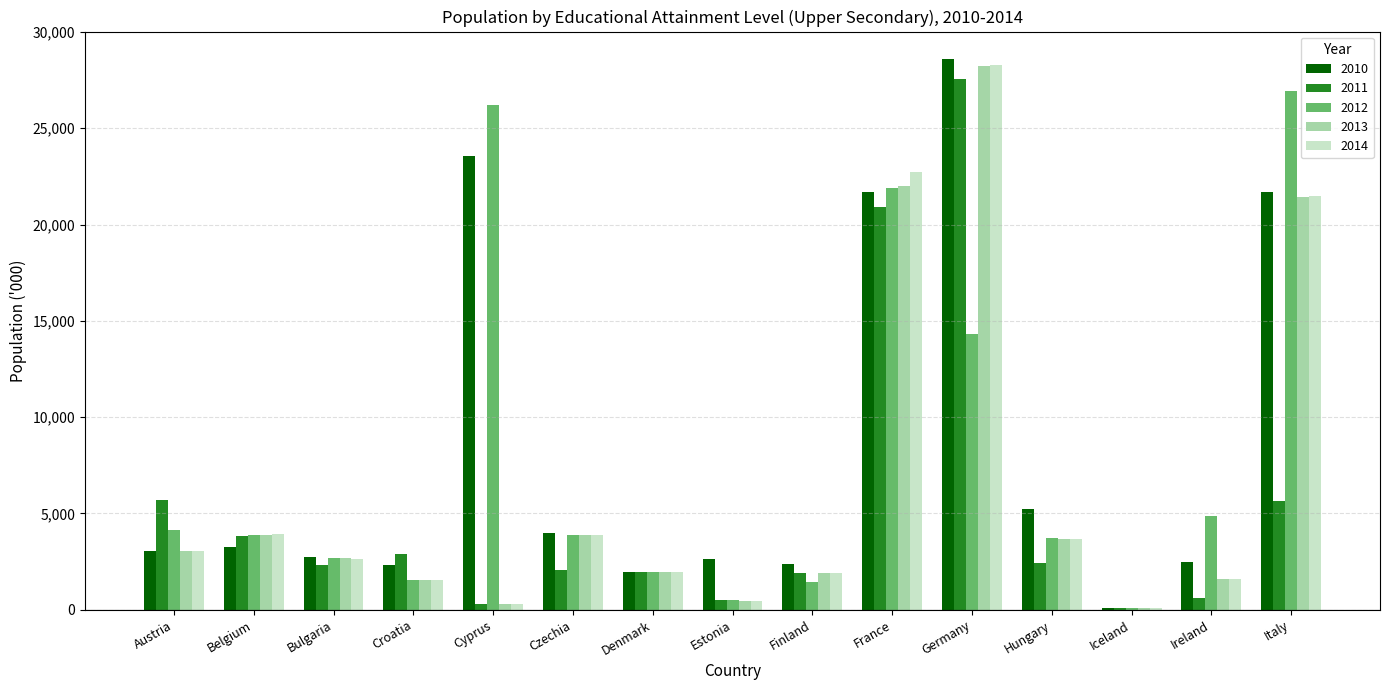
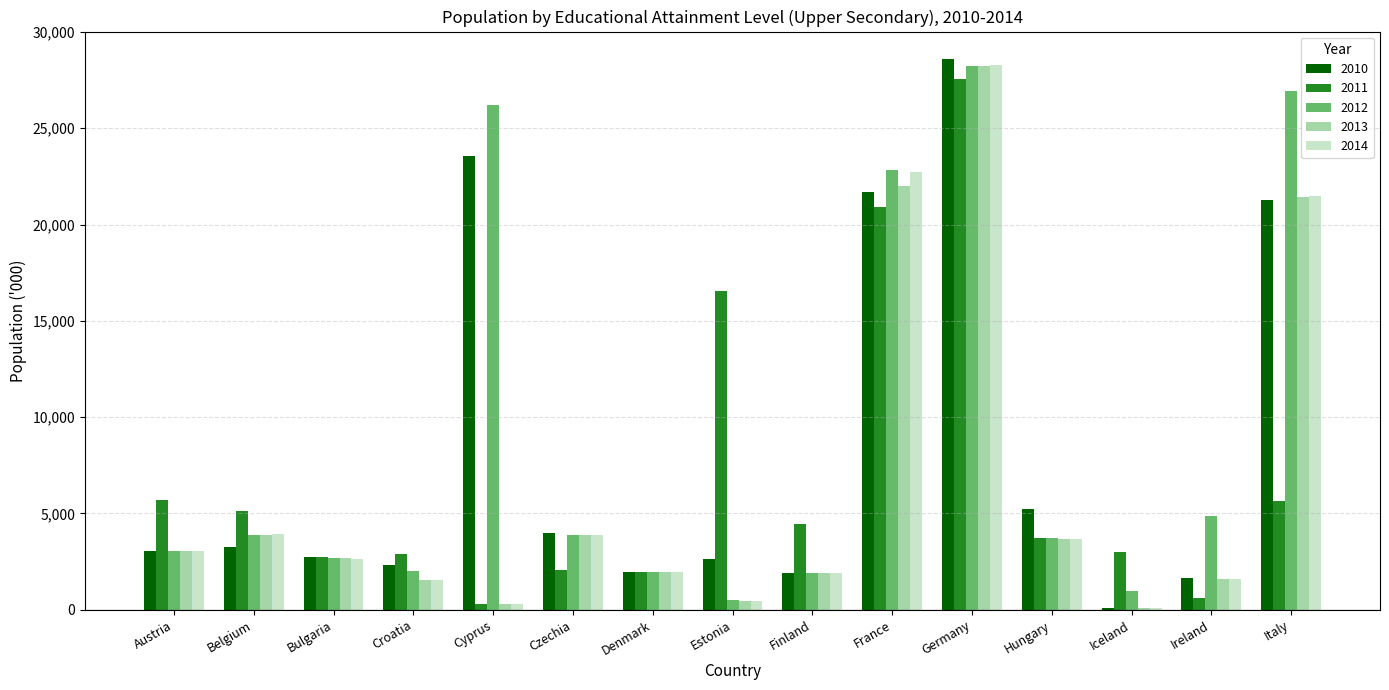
2012, Austria: 4,100 -> 3,000
2011, Belgium: 3,900 -> 5,100
2011, Bulgaria: 2,300 -> 2,700
2012, Croatia: 1,500 -> 2,000
2011, Estonia: 500 -> 16,500
2010, Finland: 2,400 -> 1,900
2011, Finland: 1,900 -> 4,500
2012, Finland: 1,500 -> 1,900
2012, France: 21,900 -> 22,800
2012, Germany: 14,300 -> 28,200
2011, Hungary: 2,400 -> 3,700
2011, Iceland: 100 -> 3,000
2012, Iceland: 100 -> 1,000
2010, Ireland: 2,500 -> 1,600
2010, Italy: 21,700 -> 21,300
